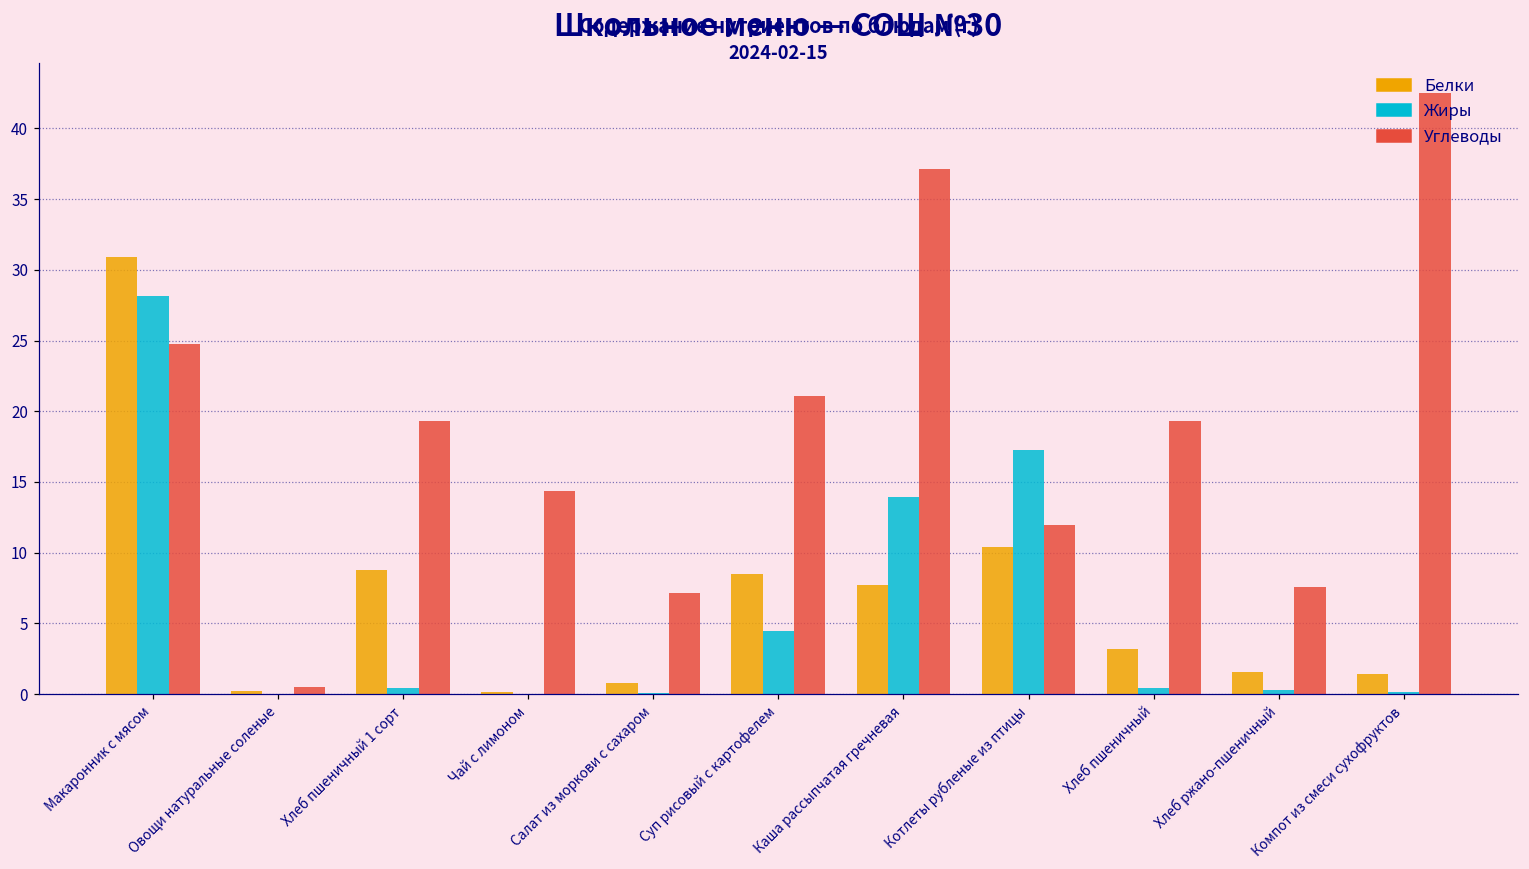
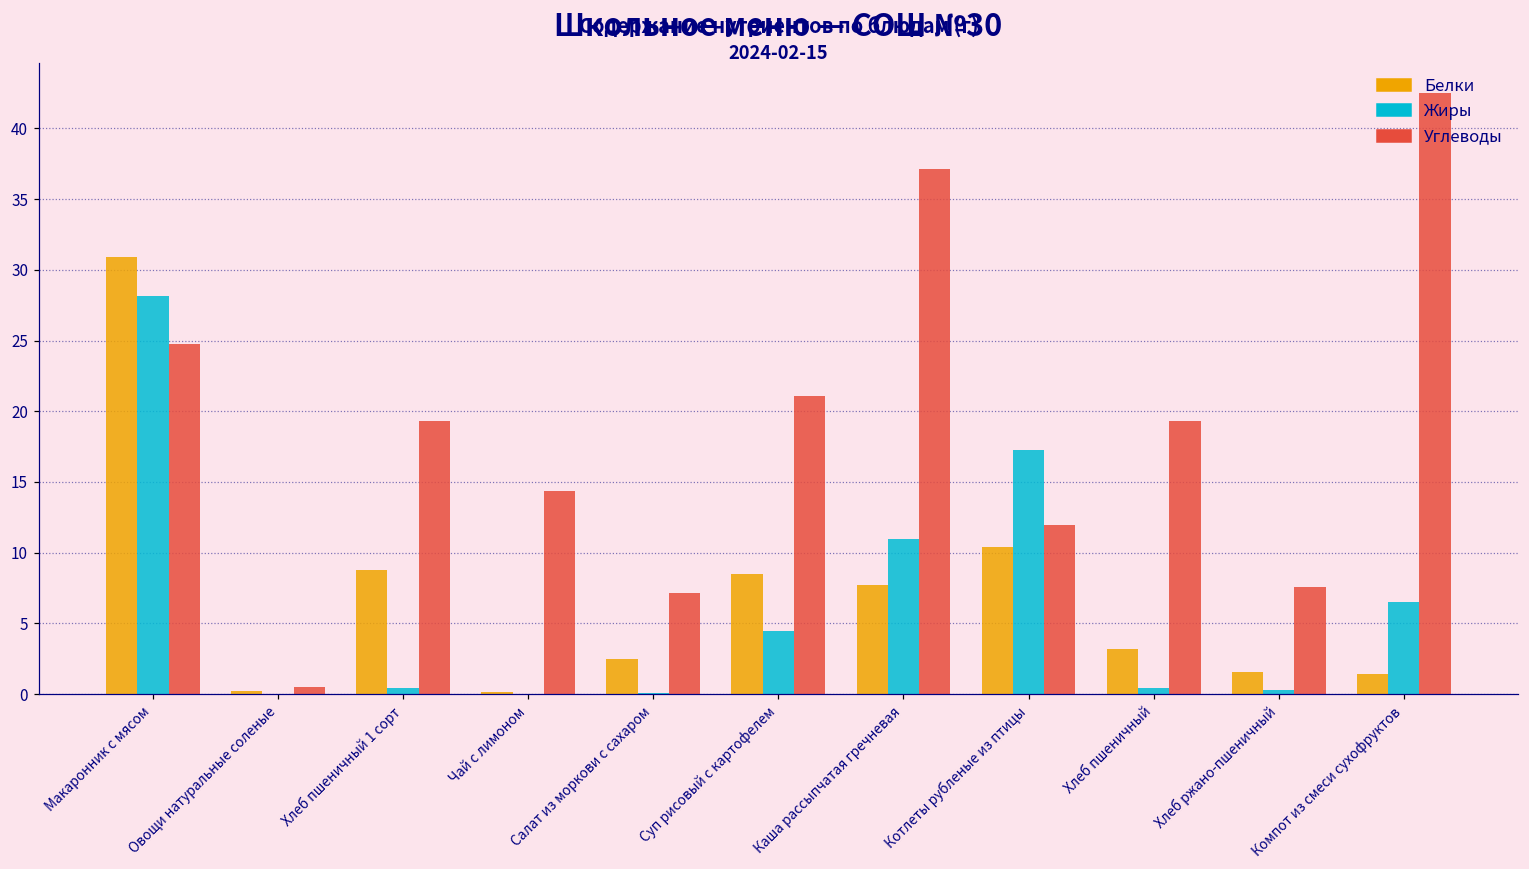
Белки, Салат из моркови с сахаром: 0.8 -> 2.5
Жиры, Каша рассыпчатая гречневая: 13.9 -> 11.0
Жиры, Компот из смеси сухофруктов: 0.2 -> 6.5
